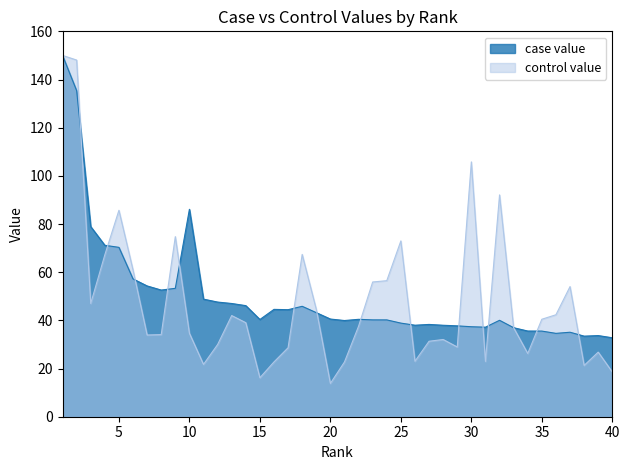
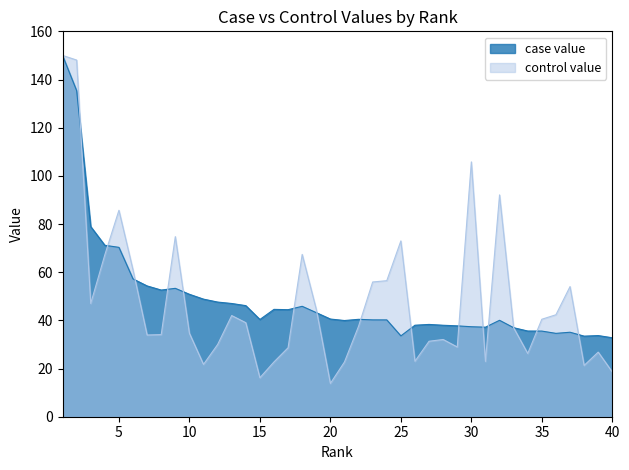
case value, 10: 86 -> 51
case value, 25: 39 -> 34
